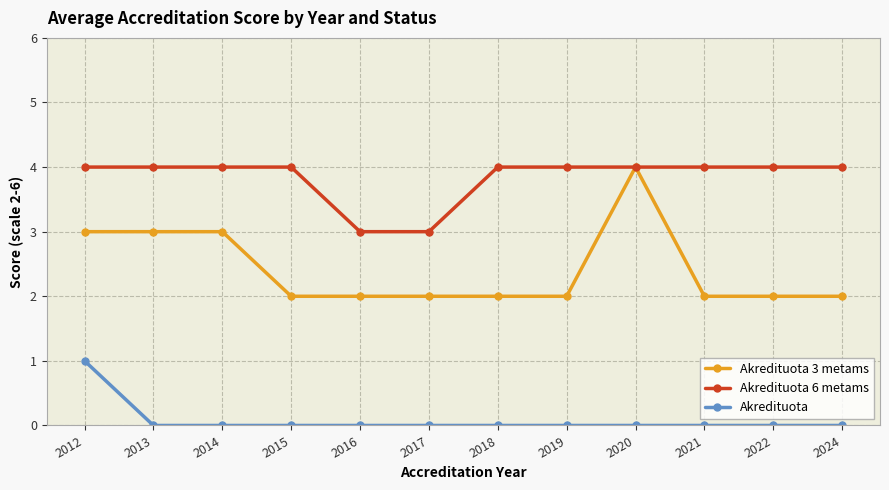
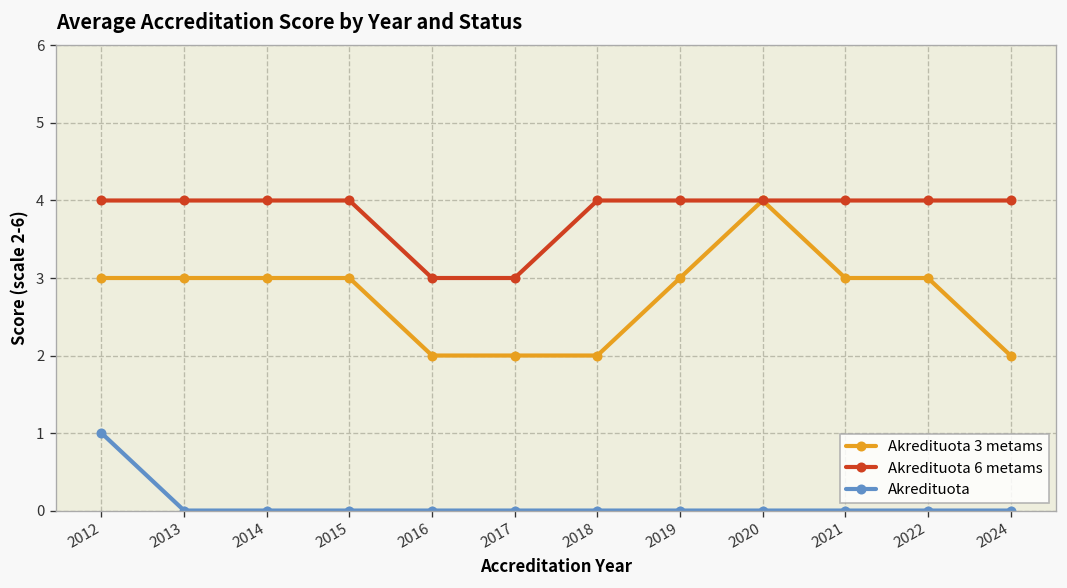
Akredituota 3 metams, 2015: 2 -> 3
Akredituota 3 metams, 2019: 2 -> 3
Akredituota 3 metams, 2021: 2 -> 3
Akredituota 3 metams, 2022: 2 -> 3
